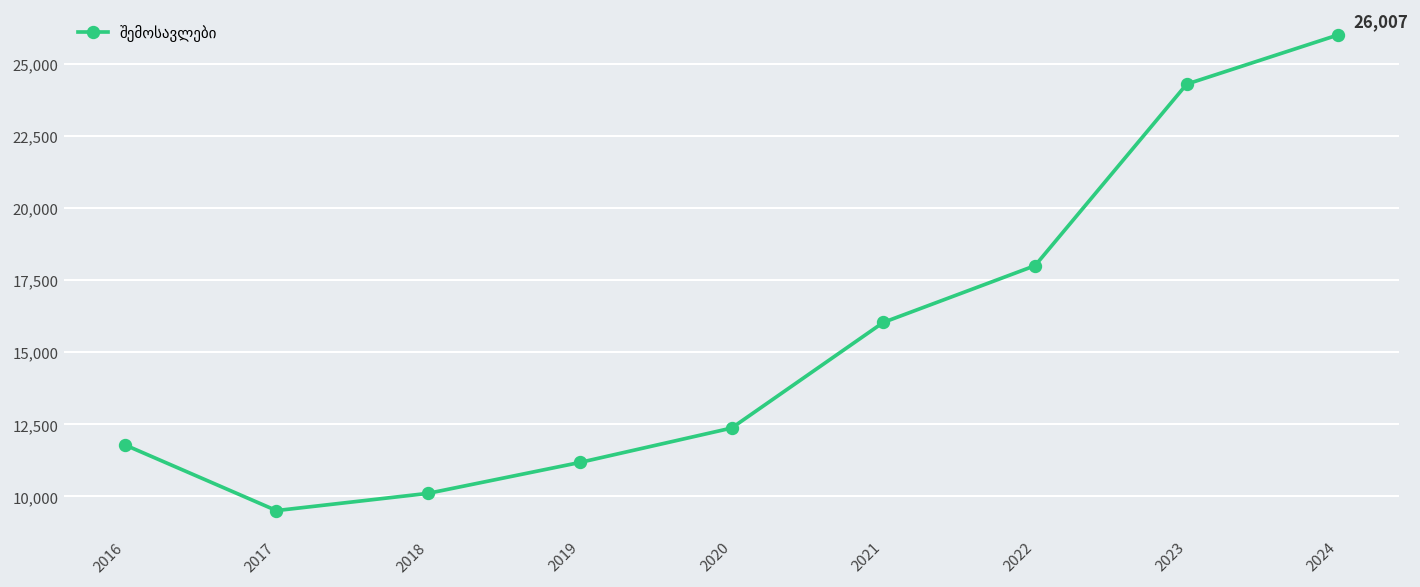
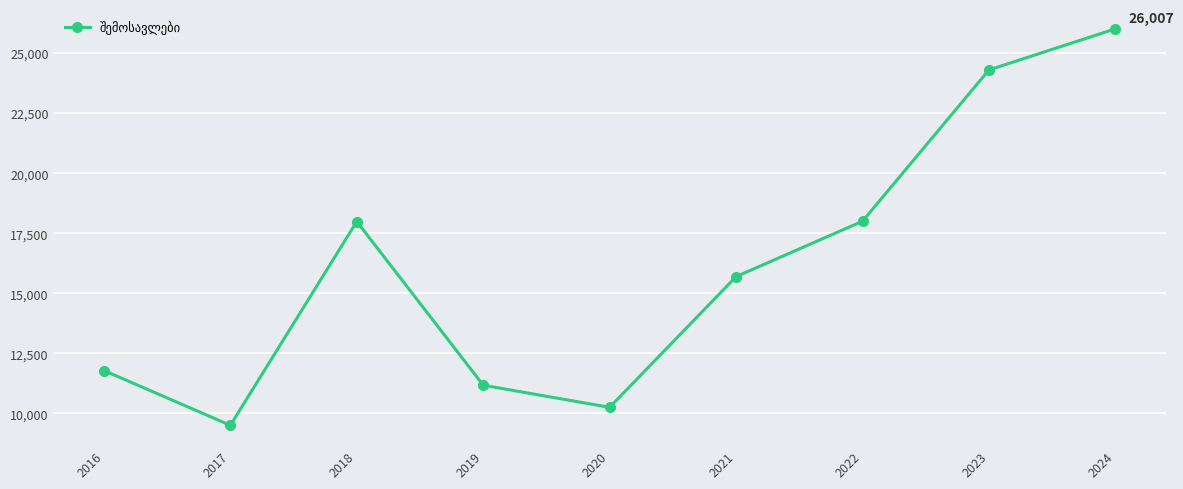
2018: 10,100 -> 18,000
2020: 12,400 -> 10,300
2021: 16,000 -> 15,700
